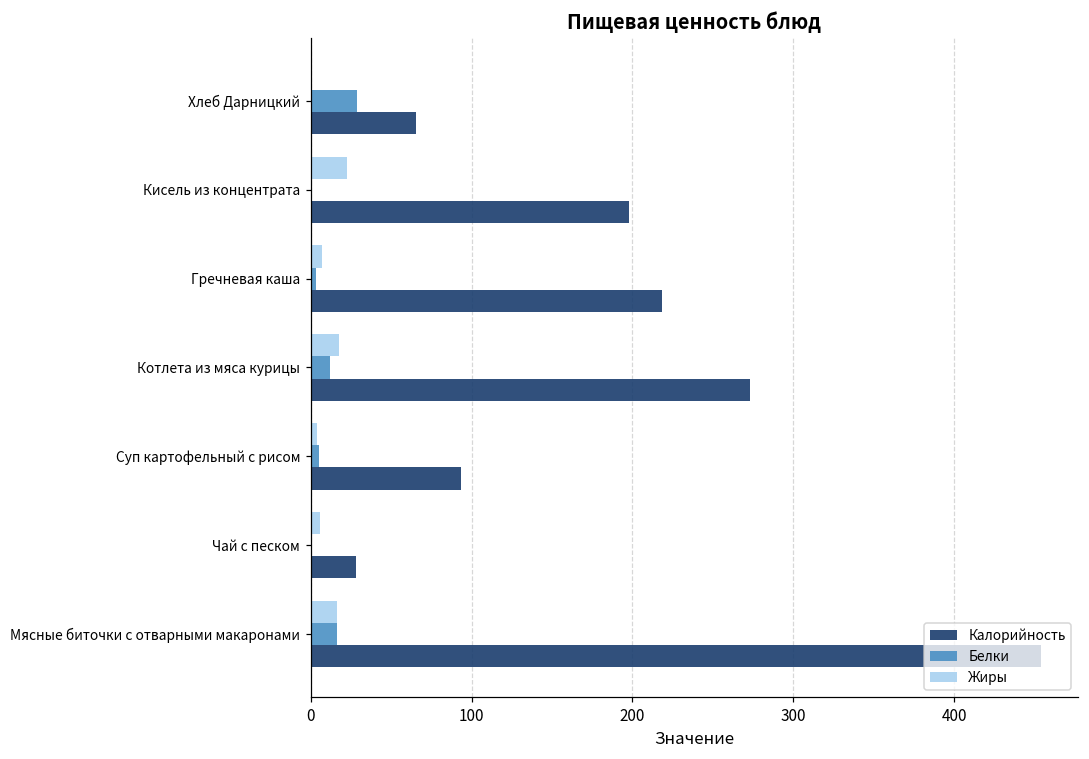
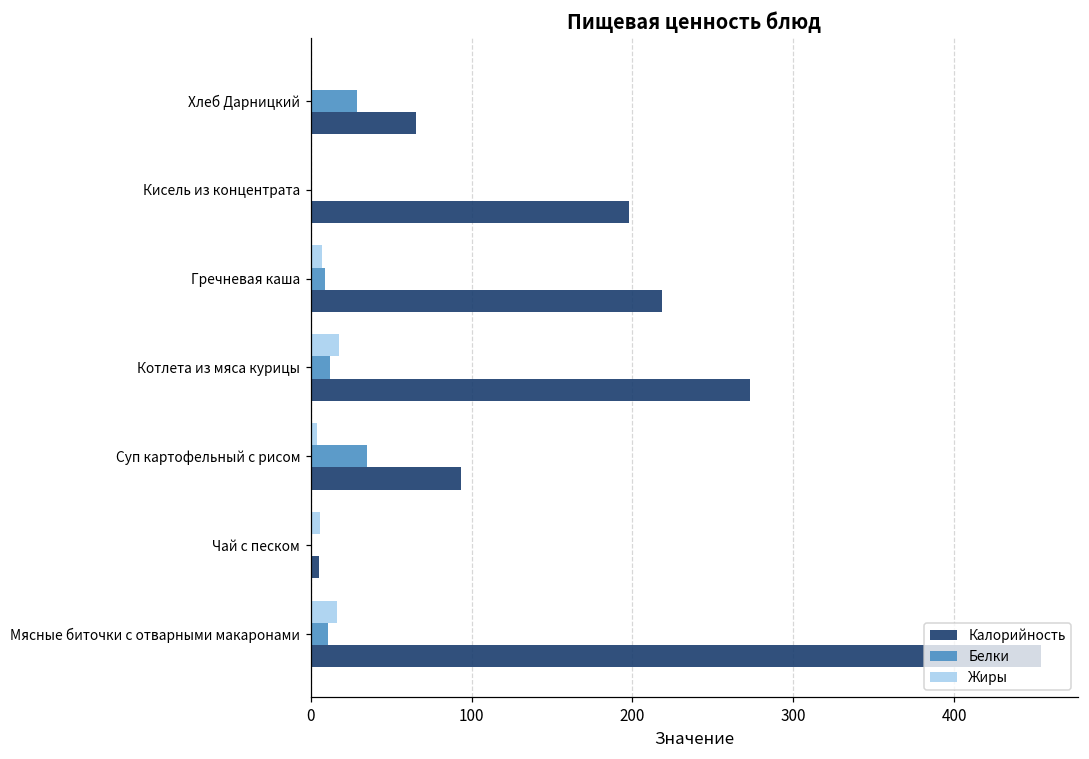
Жиры, Кисель из концентрата: 23 -> 0
Белки, Гречневая каша: 3 -> 9
Белки, Суп картофельный с рисом: 5 -> 35
Калорийность, Чай с песком: 28 -> 5
Белки, Мясные биточки с отварными макаронами: 17 -> 10
